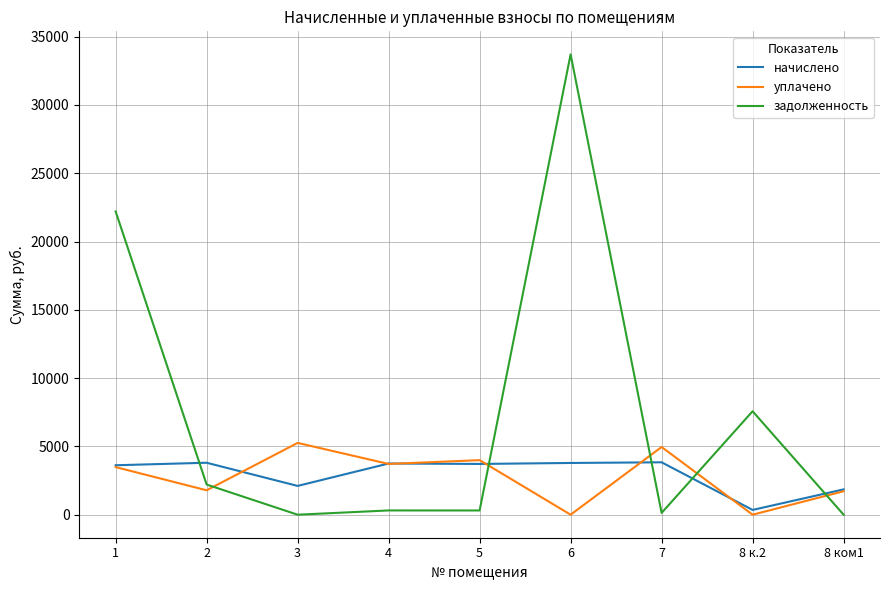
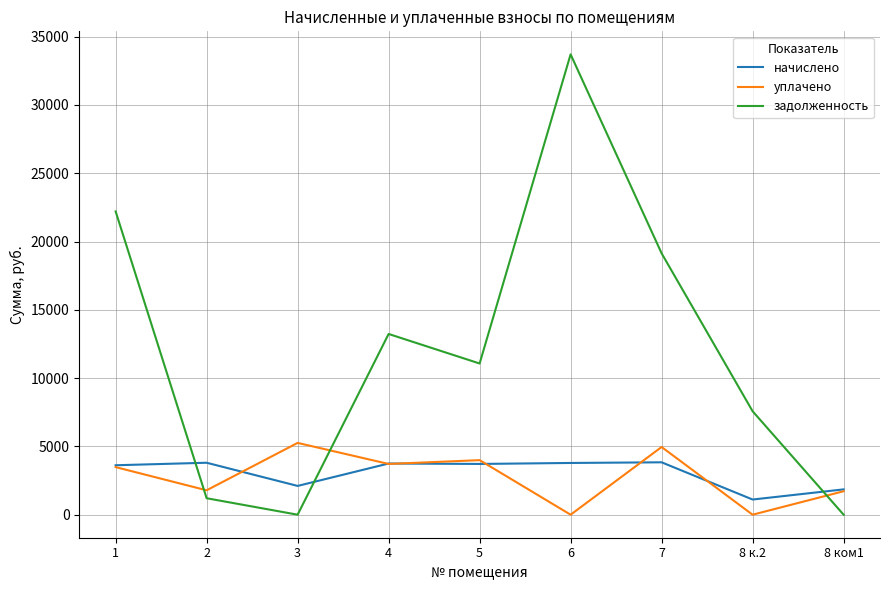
задолженность, 2: 2200 -> 1200
задолженность, 4: 300 -> 13200
задолженность, 5: 300 -> 11100
задолженность, 7: 100 -> 19100
начислено, 8 к.2: 400 -> 1100
